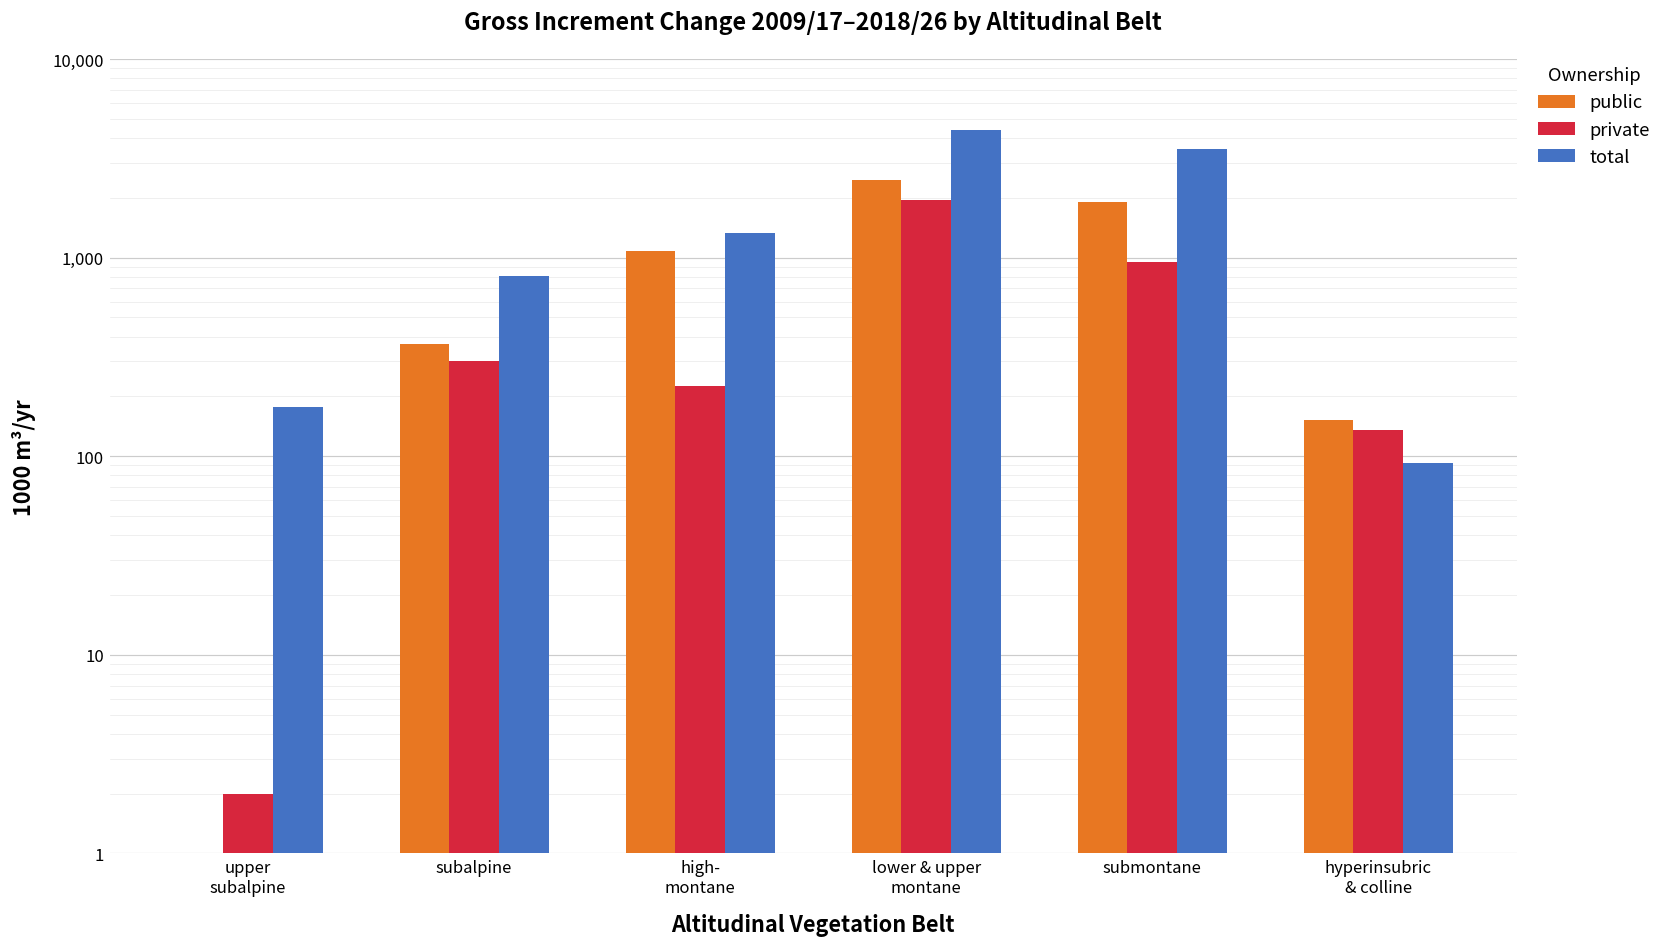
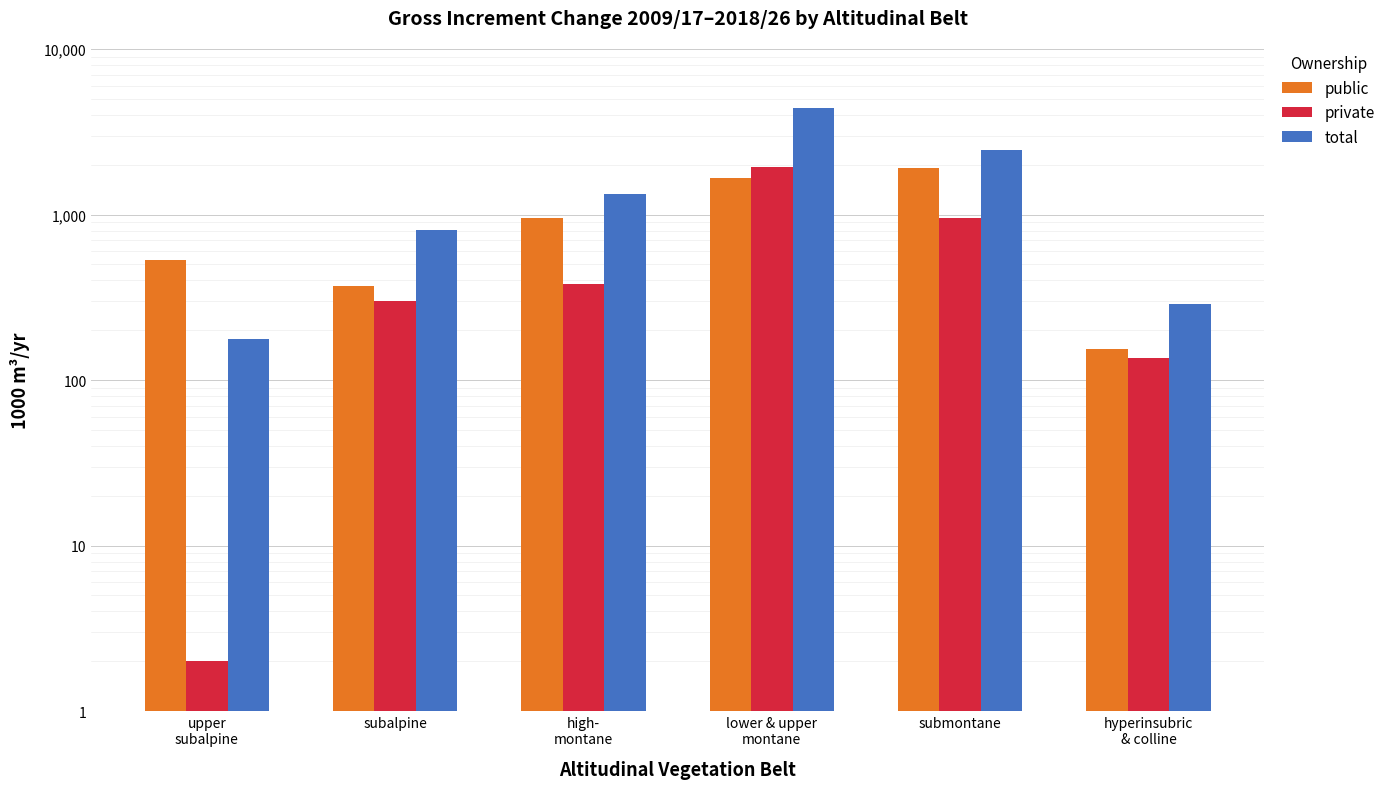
public, upper subalpine: 1 -> 530
public, high- montane: 1,100 -> 900
private, high- montane: 230 -> 380
public, lower & upper montane: 2,500 -> 1,700
total, submontane: 3,500 -> 2,500
total, hyperinsubric & colline: 90 -> 290
